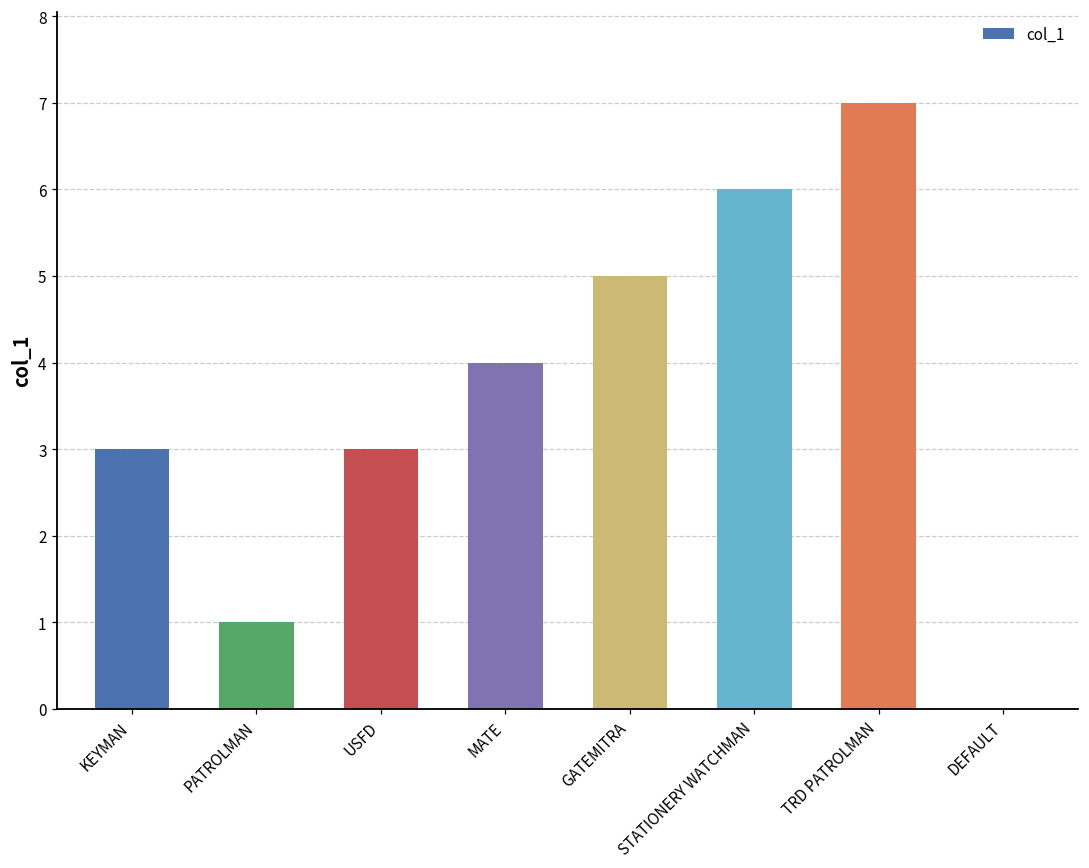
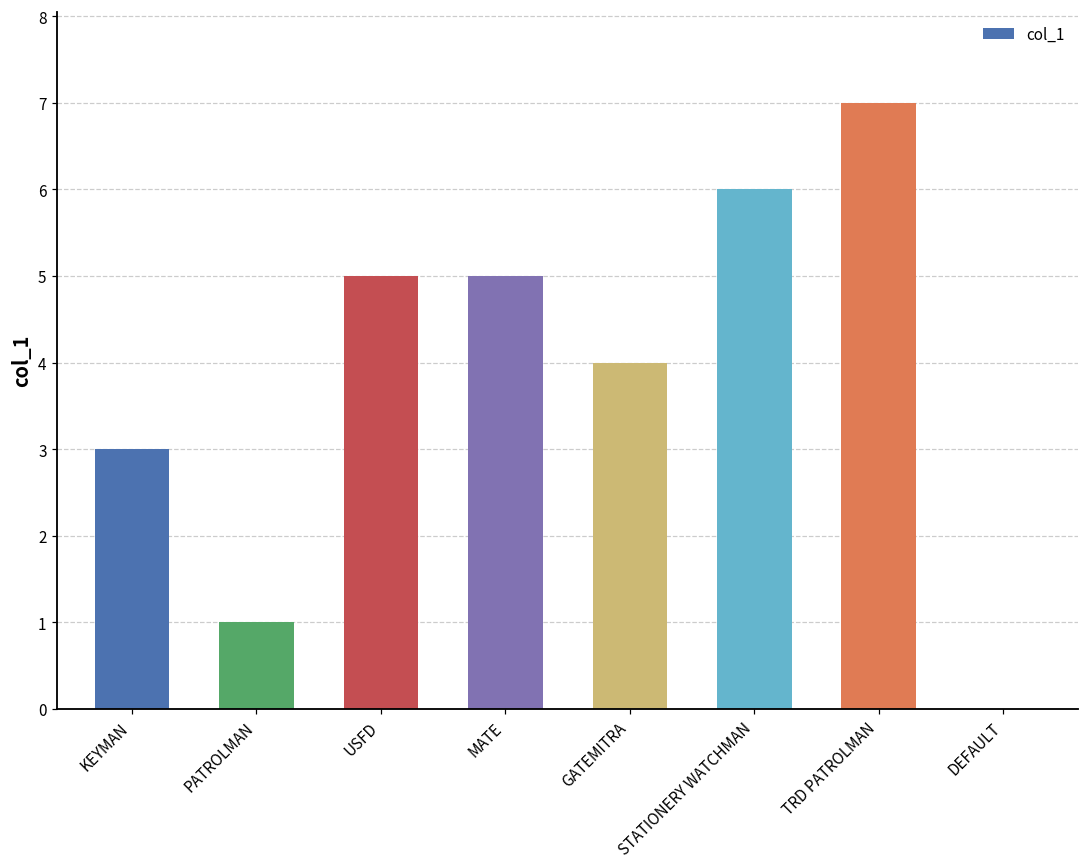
USFD: 3 -> 5
MATE: 4 -> 5
GATEMITRA: 5 -> 4
